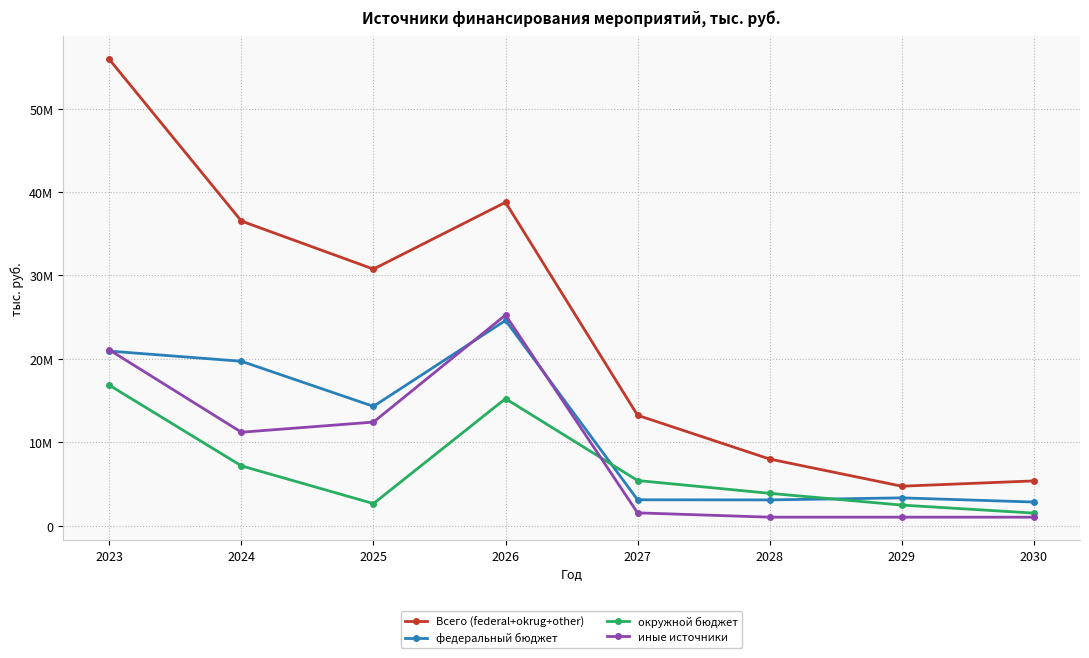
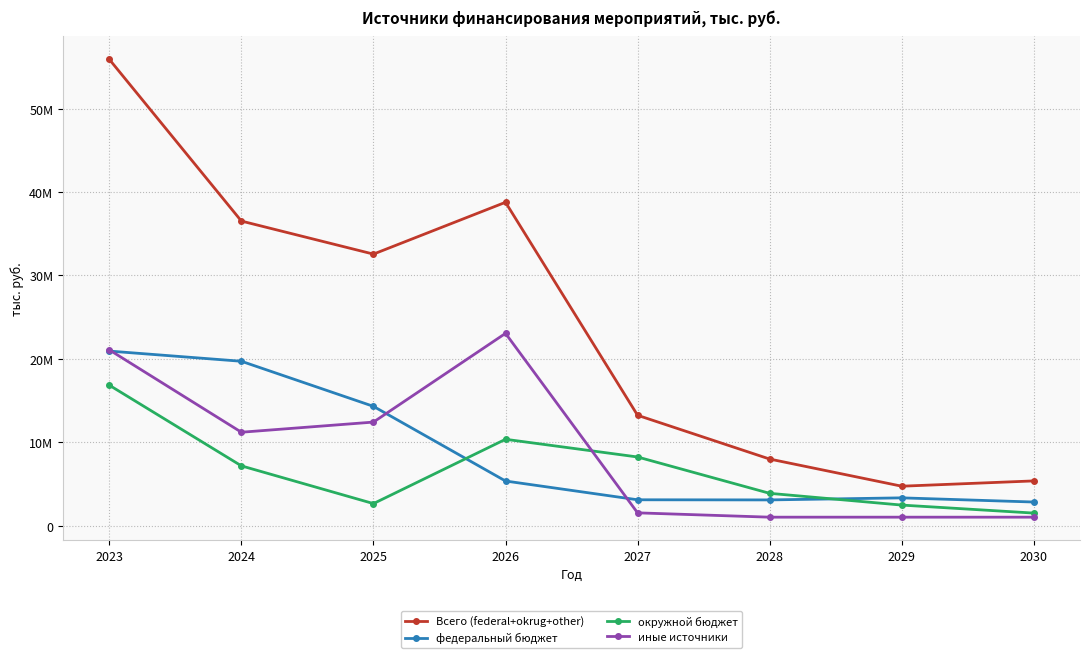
Всего (federal+okrug+other), 2025: 31000000 -> 33000000
федеральный бюджет, 2026: 25000000 -> 5000000
окружной бюджет, 2026: 15000000 -> 10000000
иные источники, 2026: 25000000 -> 23000000
окружной бюджет, 2027: 5000000 -> 8000000
